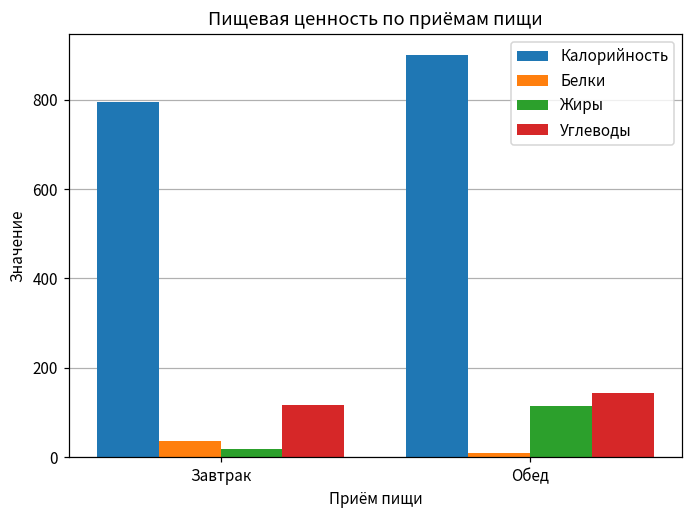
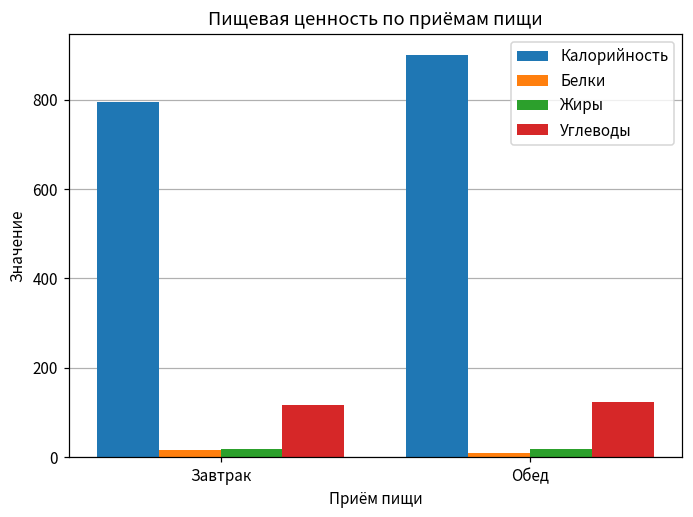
Белки, Завтрак: 40 -> 20
Жиры, Обед: 120 -> 20
Углеводы, Обед: 140 -> 120
